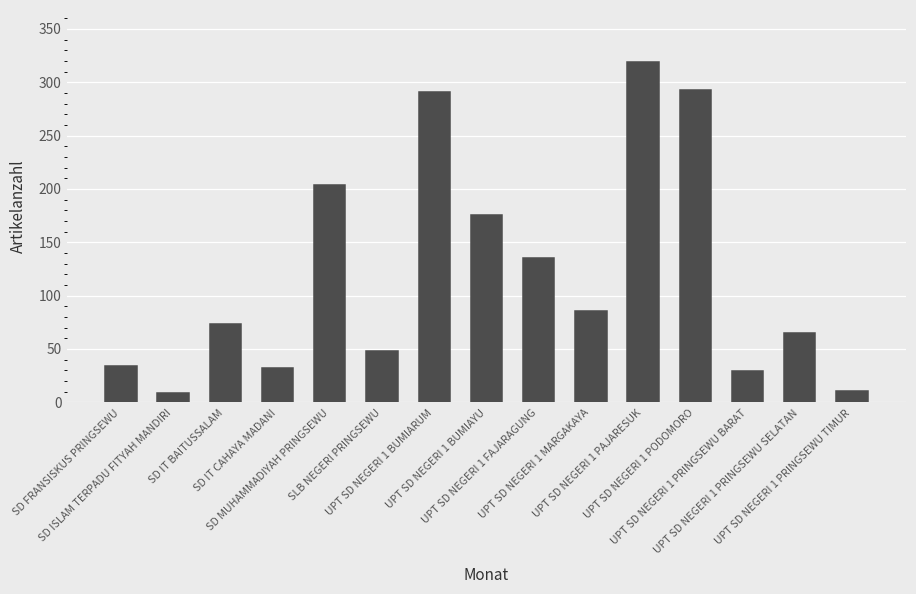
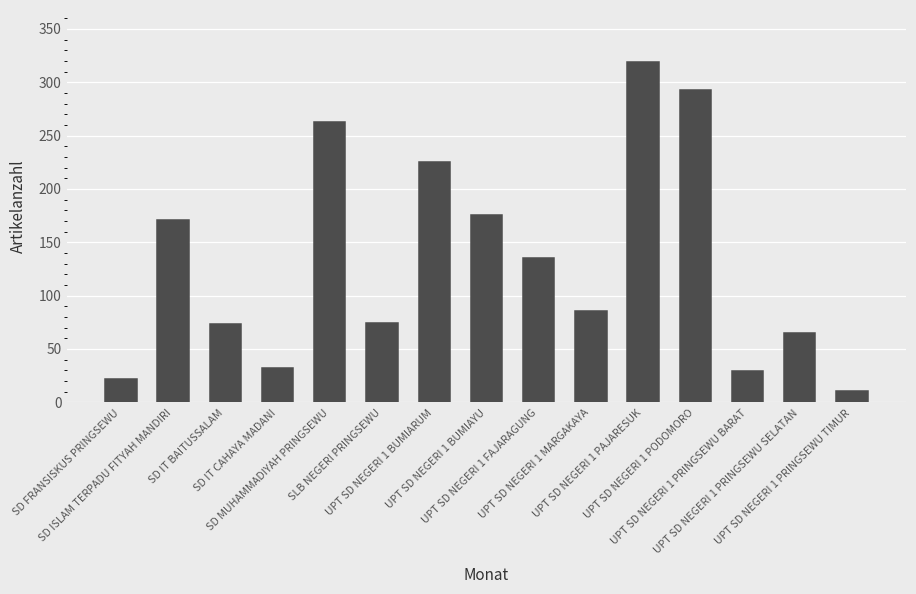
SD FRANSISKUS PRINGSEWU: 30 -> 20
SD ISLAM TERPADU FITYAH MANDIRI: 10 -> 170
SD MUHAMMADIYAH PRINGSEWU: 200 -> 260
SLB NEGERI PRINGSEWU: 50 -> 70
UPT SD NEGERI 1 BUMIARUM: 290 -> 230
